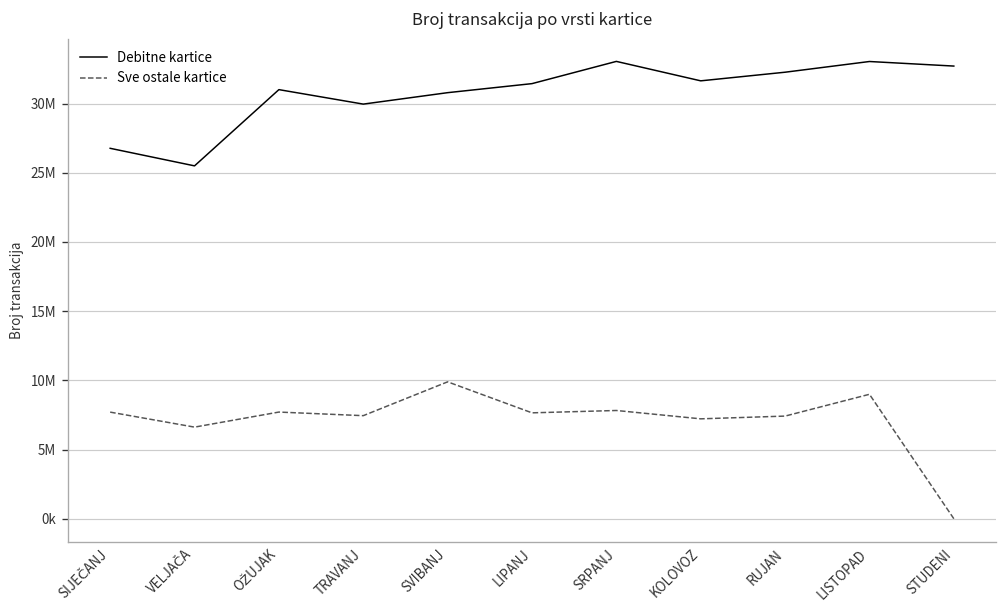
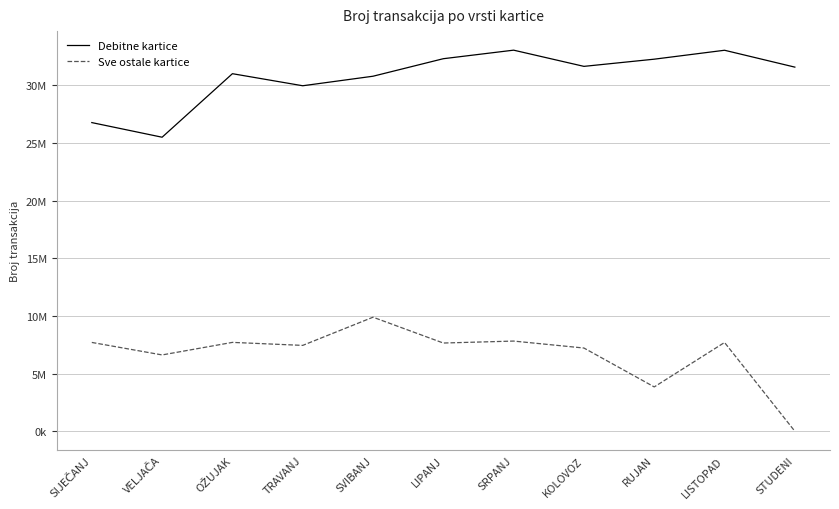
Debitne kartice, LIPANJ: 31400000 -> 32300000
Sve ostale kartice, RUJAN: 7400000 -> 3800000
Sve ostale kartice, LISTOPAD: 9000000 -> 7700000
Debitne kartice, STUDENI: 32700000 -> 31600000
